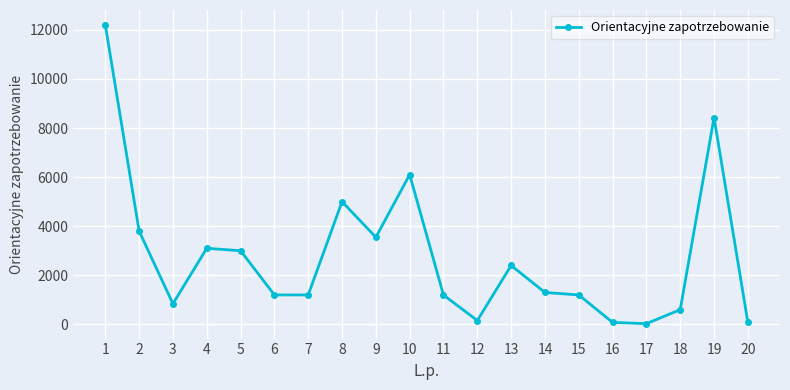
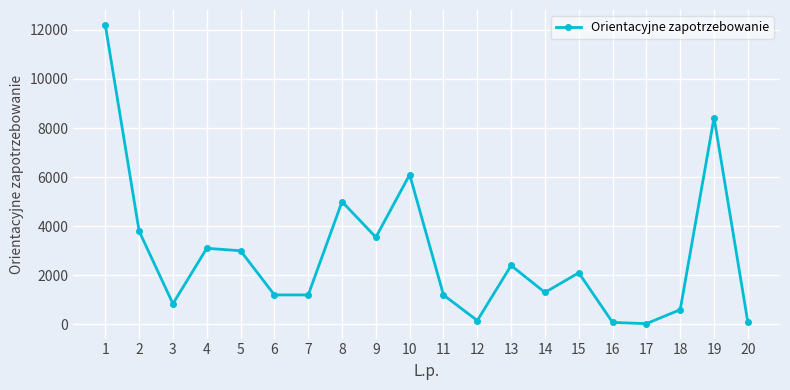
15: 1200 -> 2100
